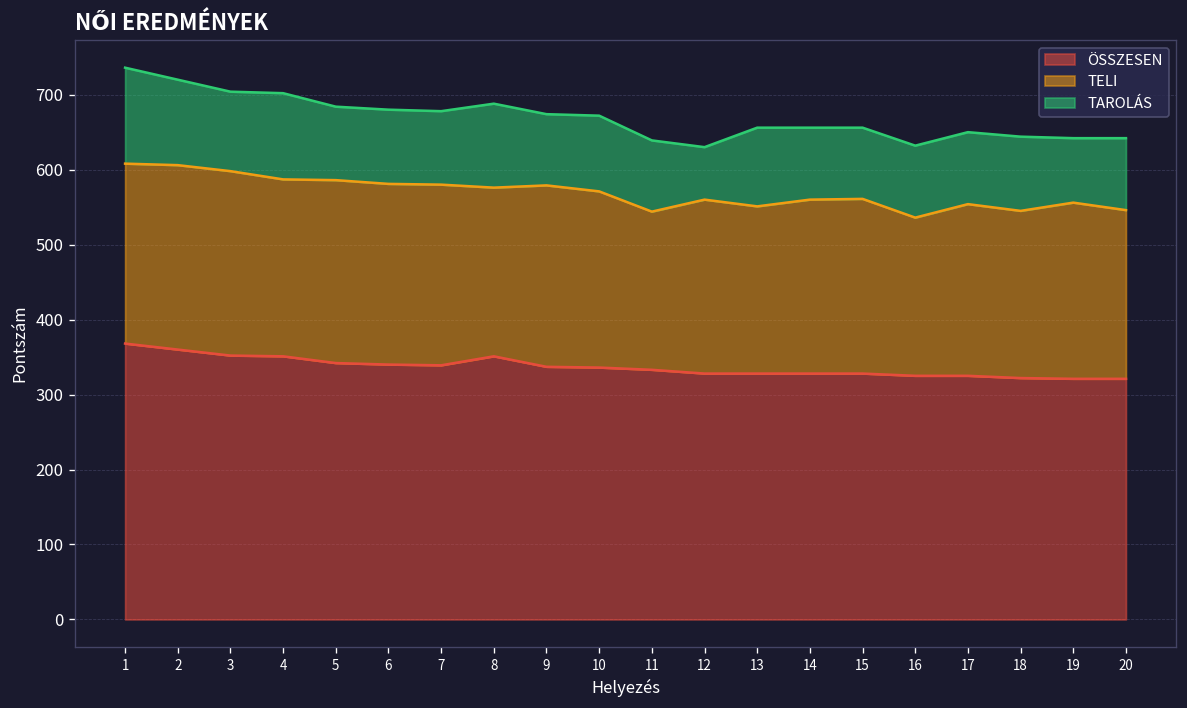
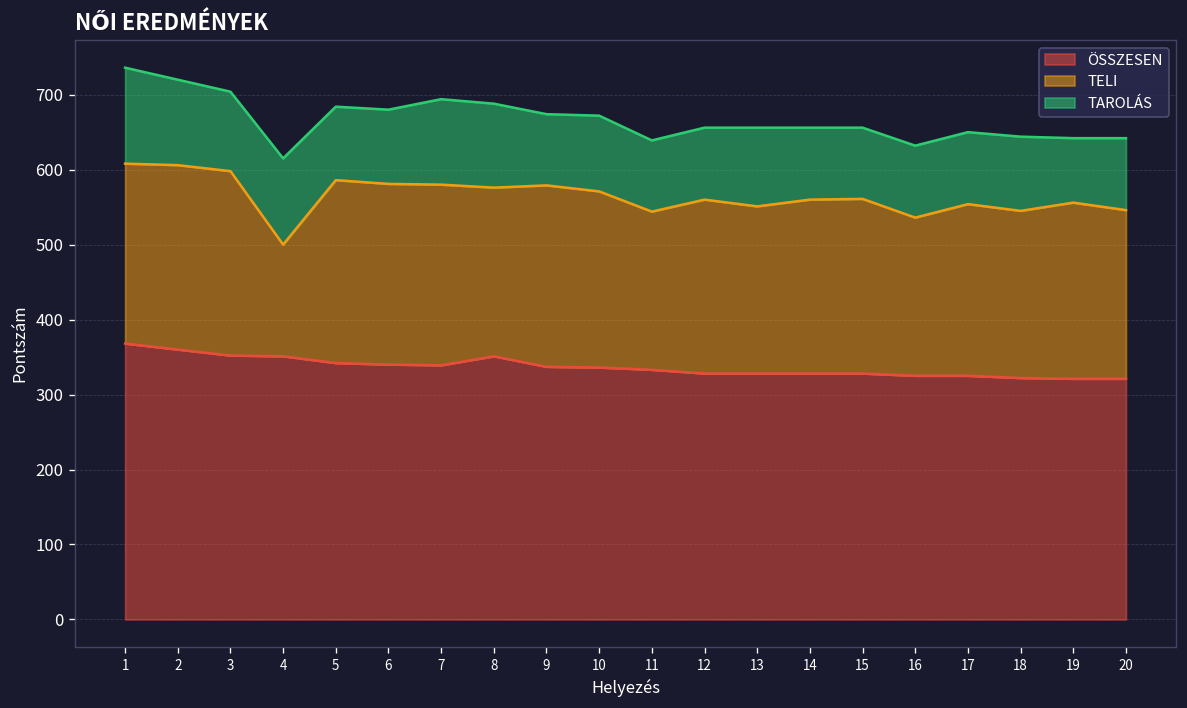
TELI, 4: 240 -> 150
TAROLÁS, 7: 100 -> 110
TAROLÁS, 12: 70 -> 100
